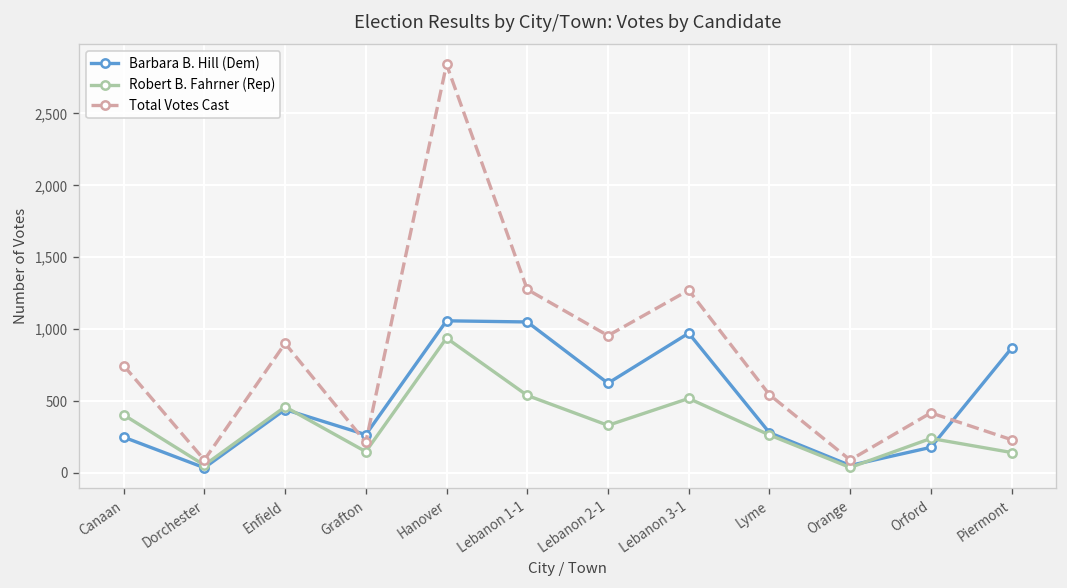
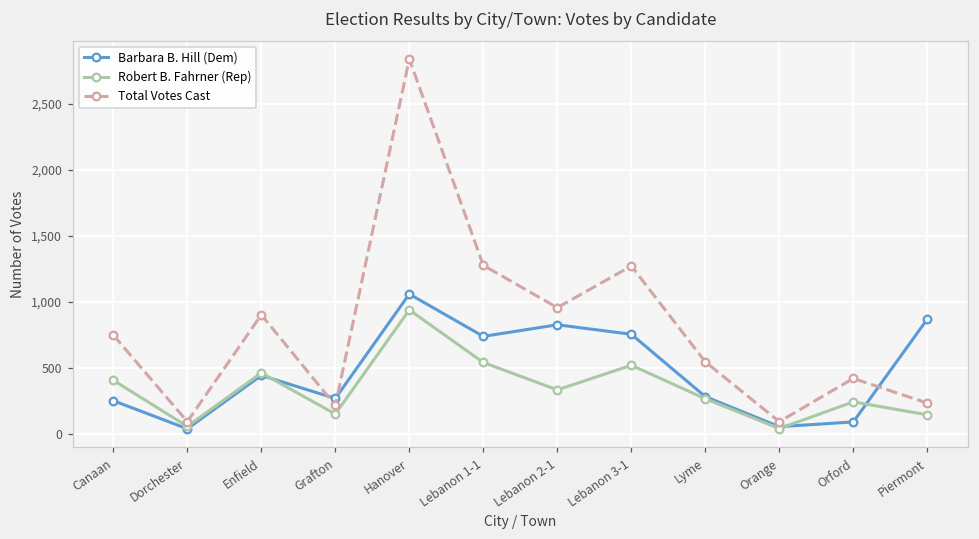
Barbara B. Hill (Dem), Lebanon 1-1: 1,050 -> 740
Barbara B. Hill (Dem), Lebanon 2-1: 620 -> 830
Barbara B. Hill (Dem), Lebanon 3-1: 970 -> 750
Barbara B. Hill (Dem), Orford: 180 -> 90
